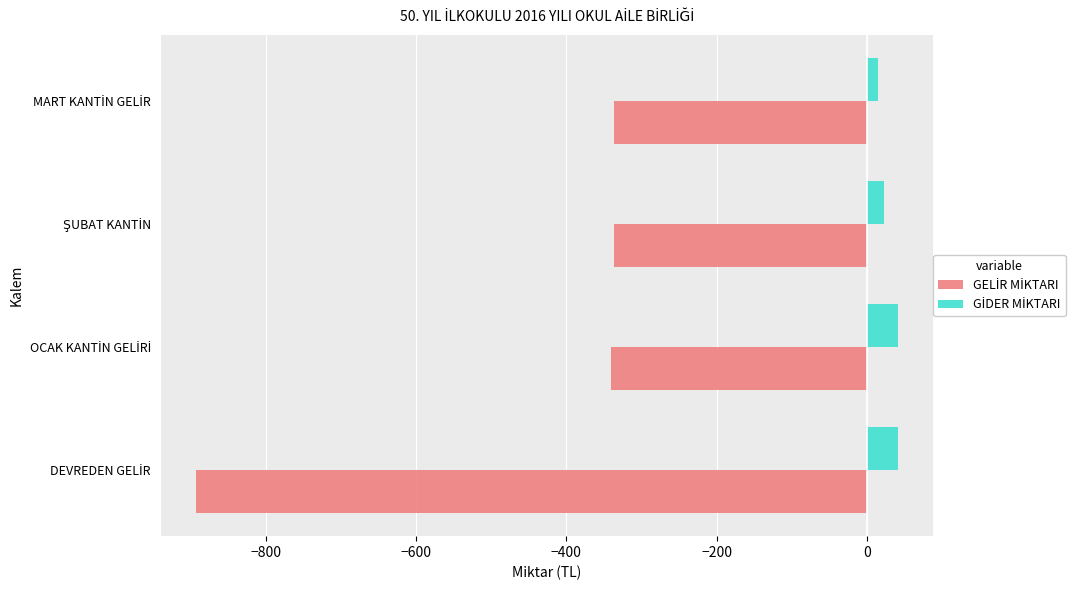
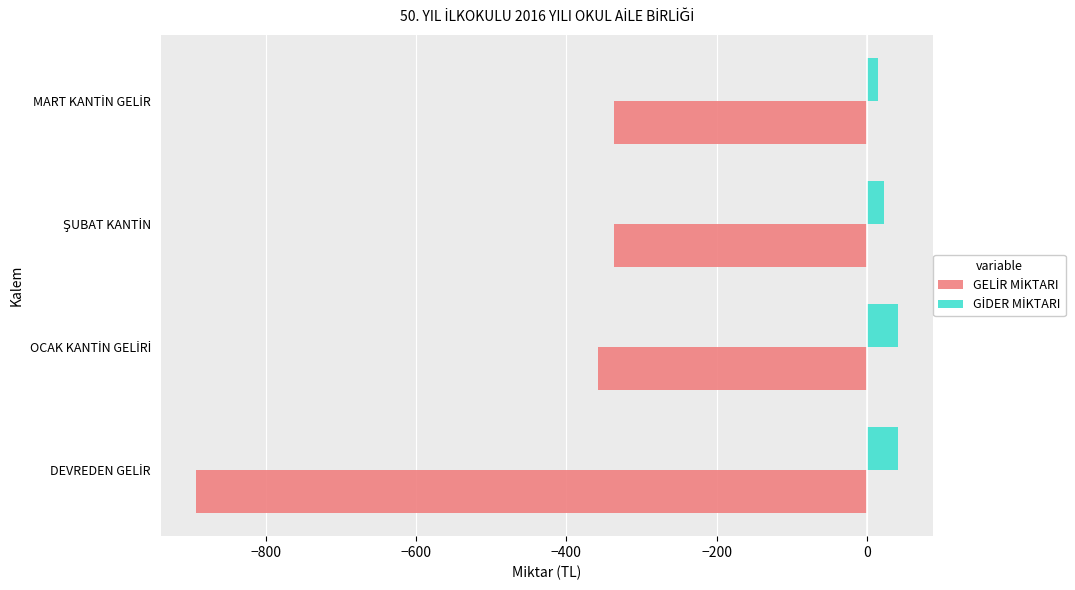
GELİR MİKTARI, OCAK KANTİN GELİRİ: -340 -> -360
